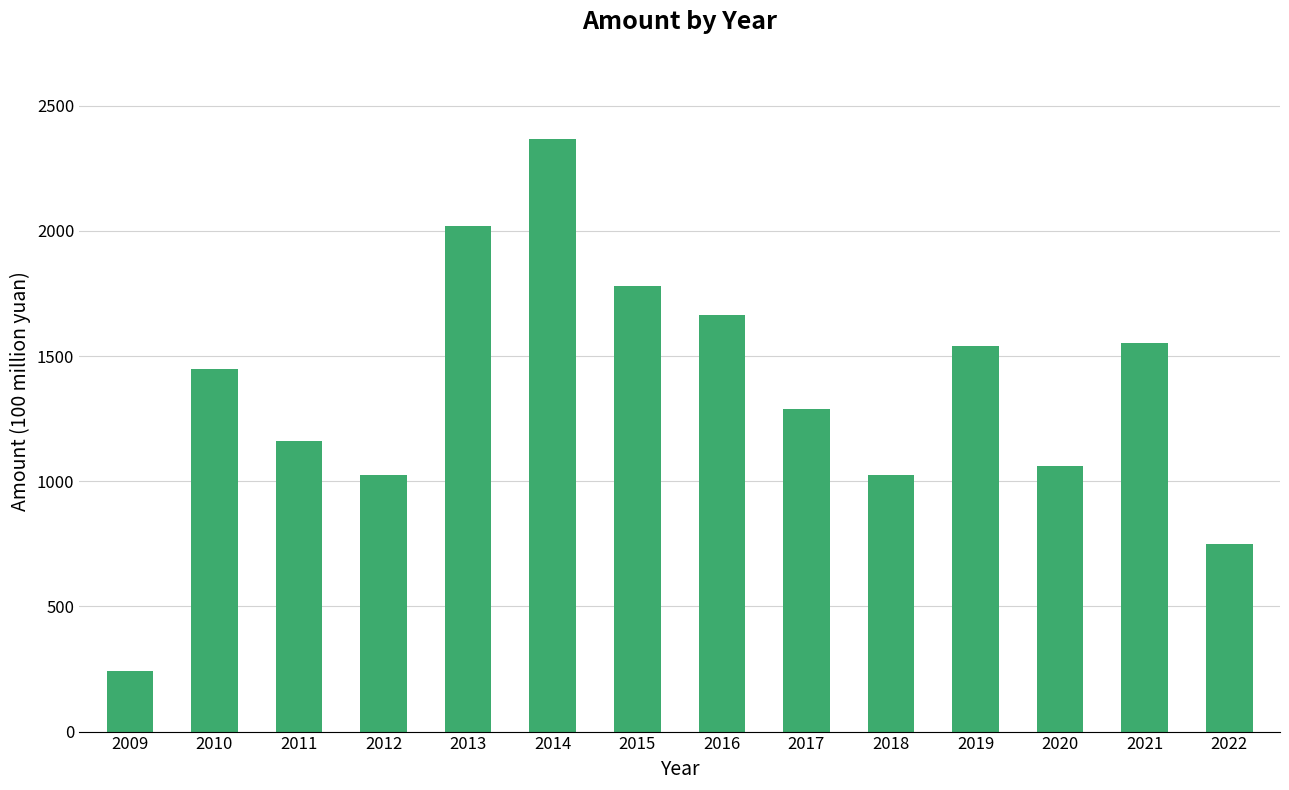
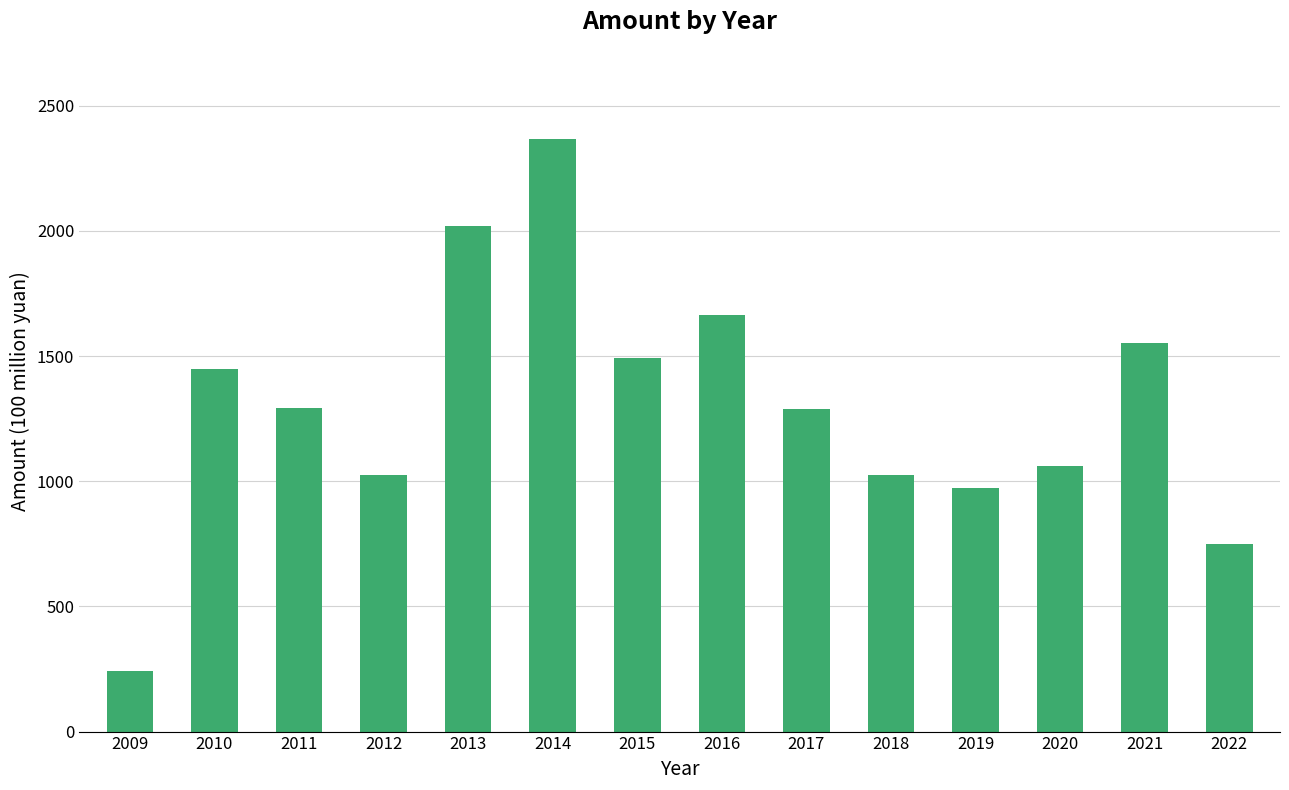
2011: 1160 -> 1290
2015: 1780 -> 1490
2019: 1540 -> 970
